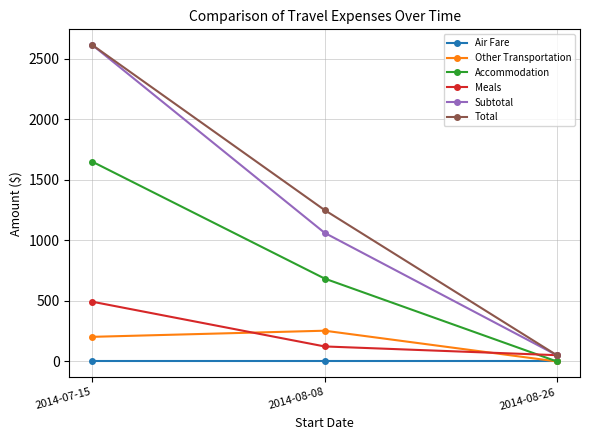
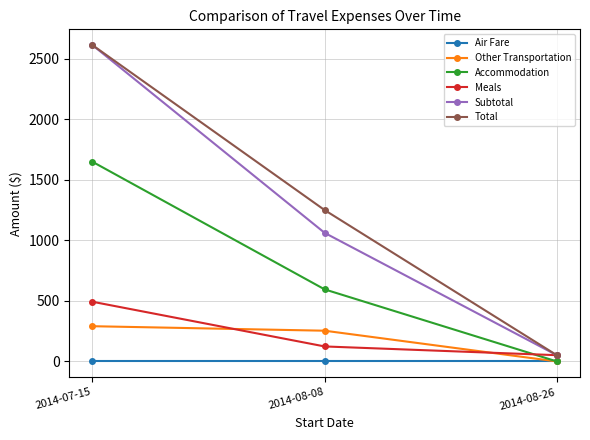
Other Transportation, 2014-07-15: 200 -> 290
Accommodation, 2014-08-08: 680 -> 600
